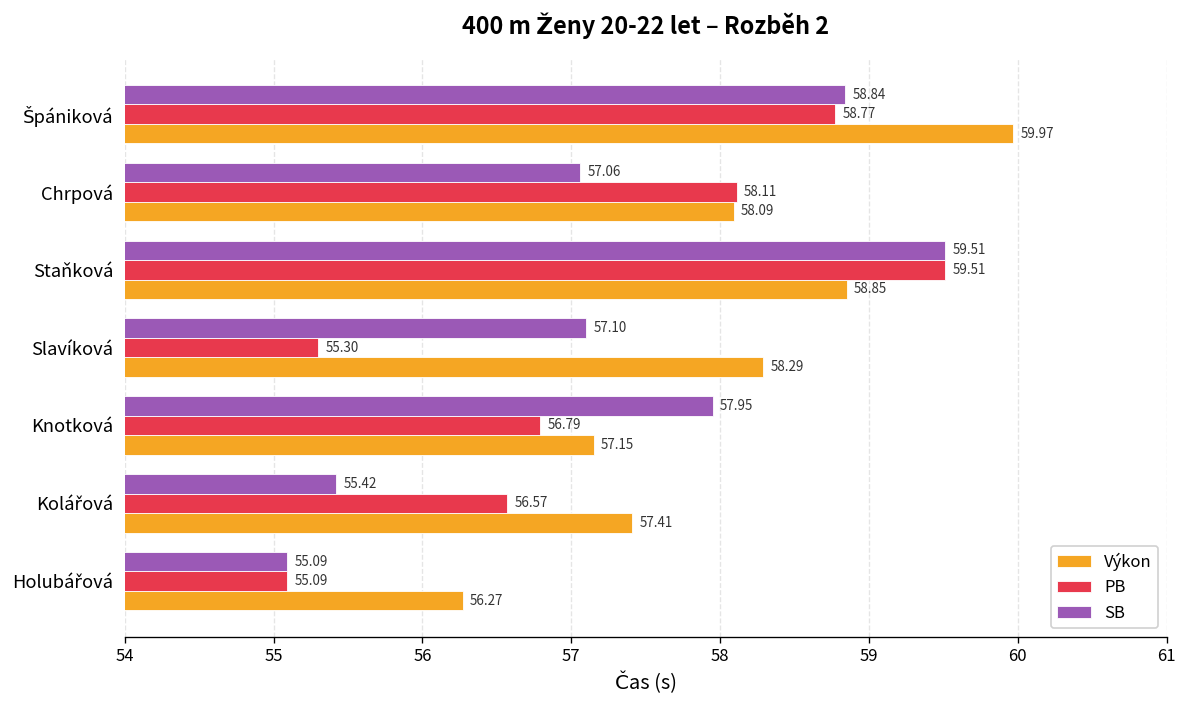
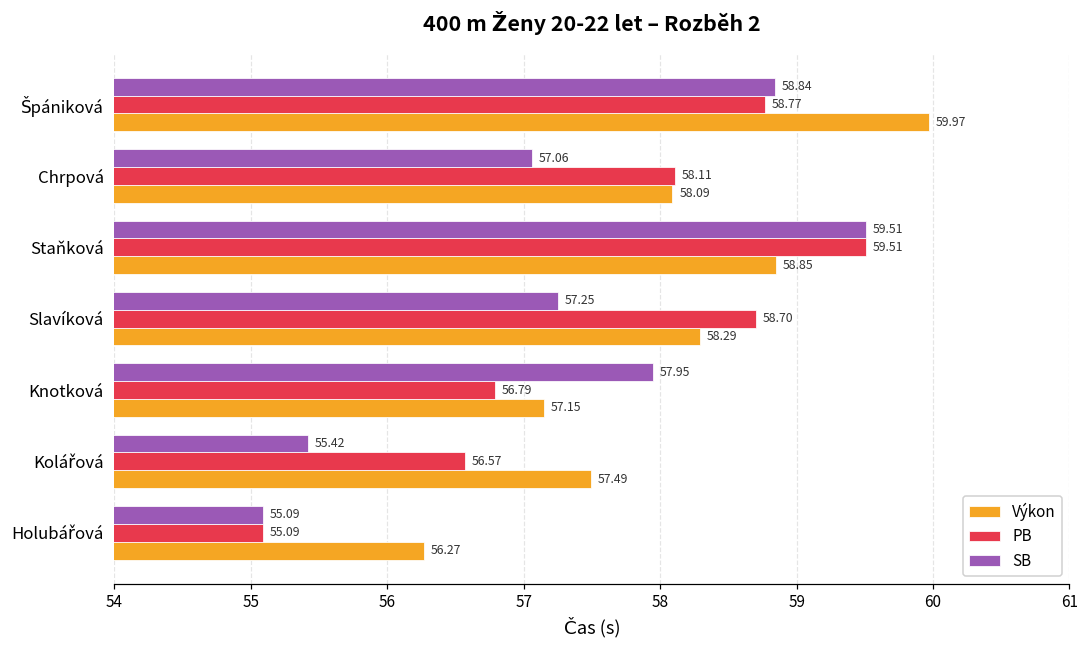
SB, Slavíková: 57.10 -> 57.25
PB, Slavíková: 55.30 -> 58.70
Výkon, Kolářová: 57.41 -> 57.49
